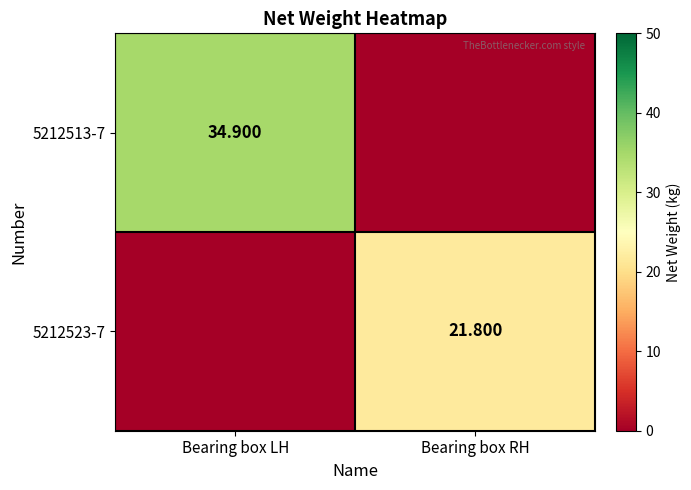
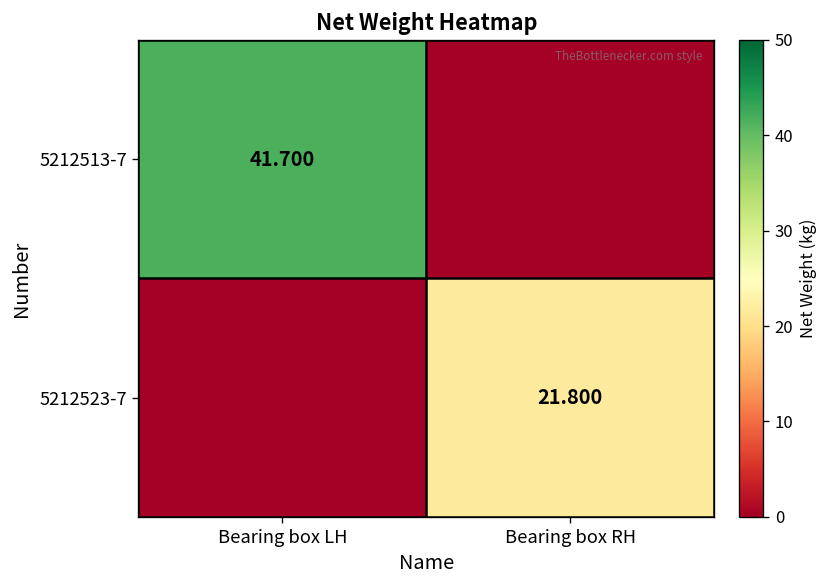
5212513-7, Bearing box LH: 34.900 -> 41.700
